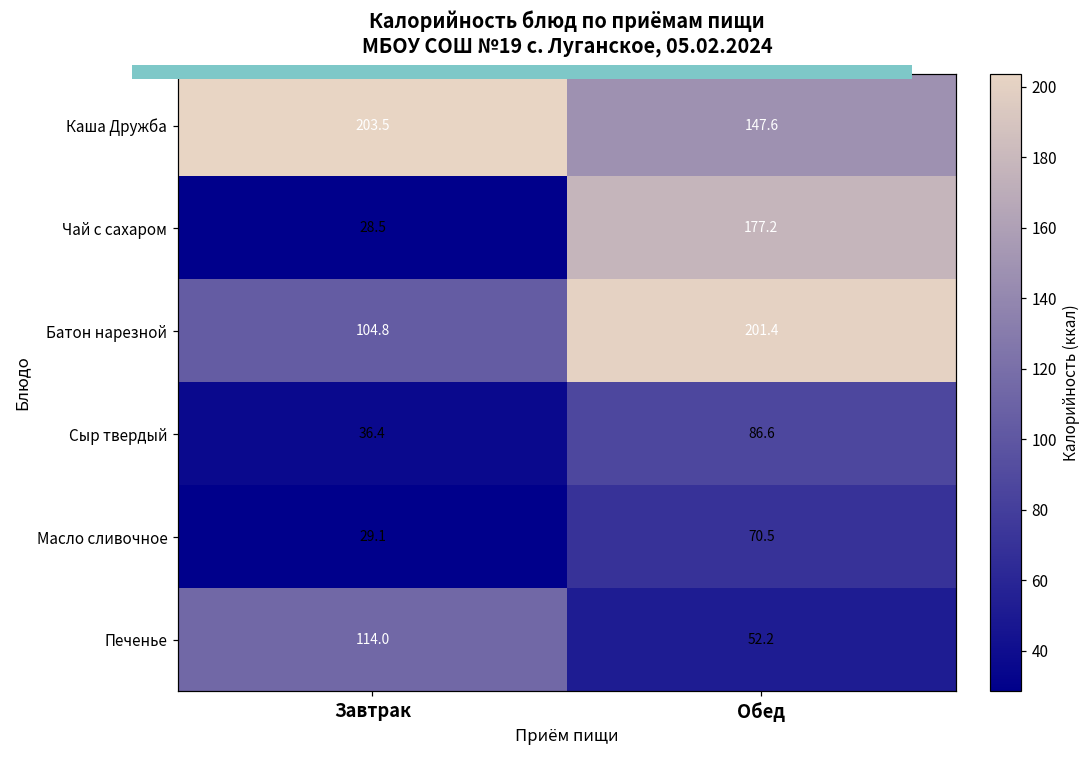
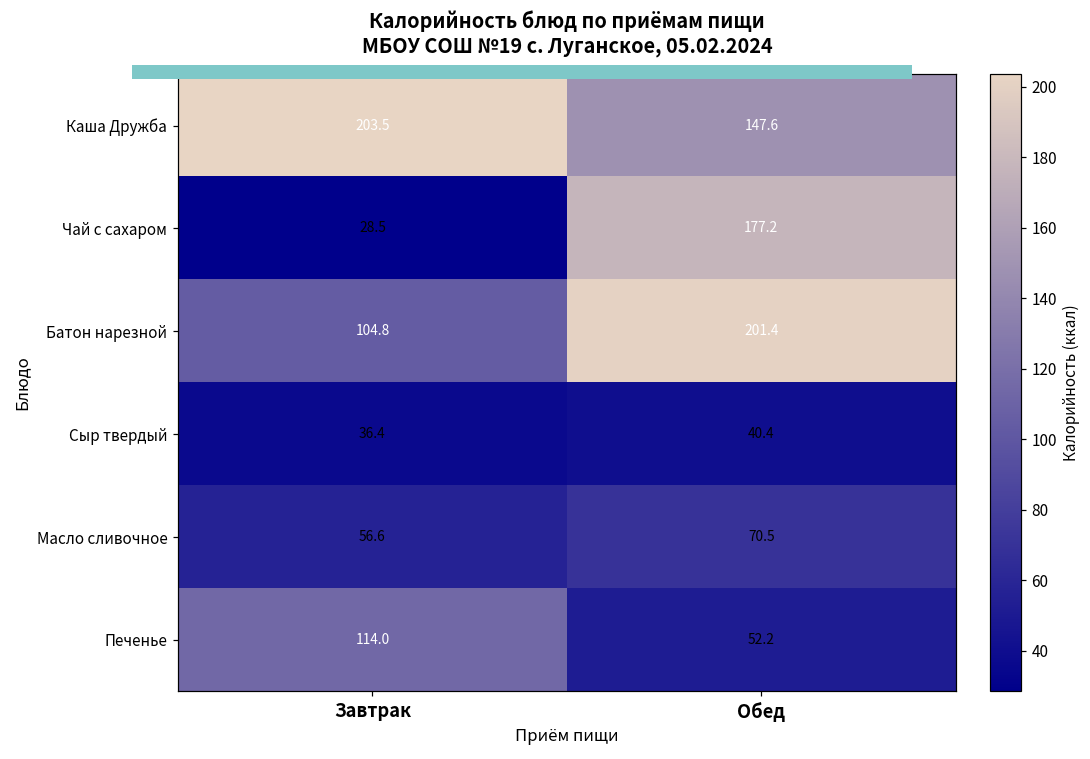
Калорийность блюд по приёмам пищи МБОУ СОШ №19 с. Луганское, 05.02.2024, Сыр твердый, Обед: 86.6 -> 40.4
Калорийность блюд по приёмам пищи МБОУ СОШ №19 с. Луганское, 05.02.2024, Масло сливочное, Завтрак: 29.1 -> 56.6
